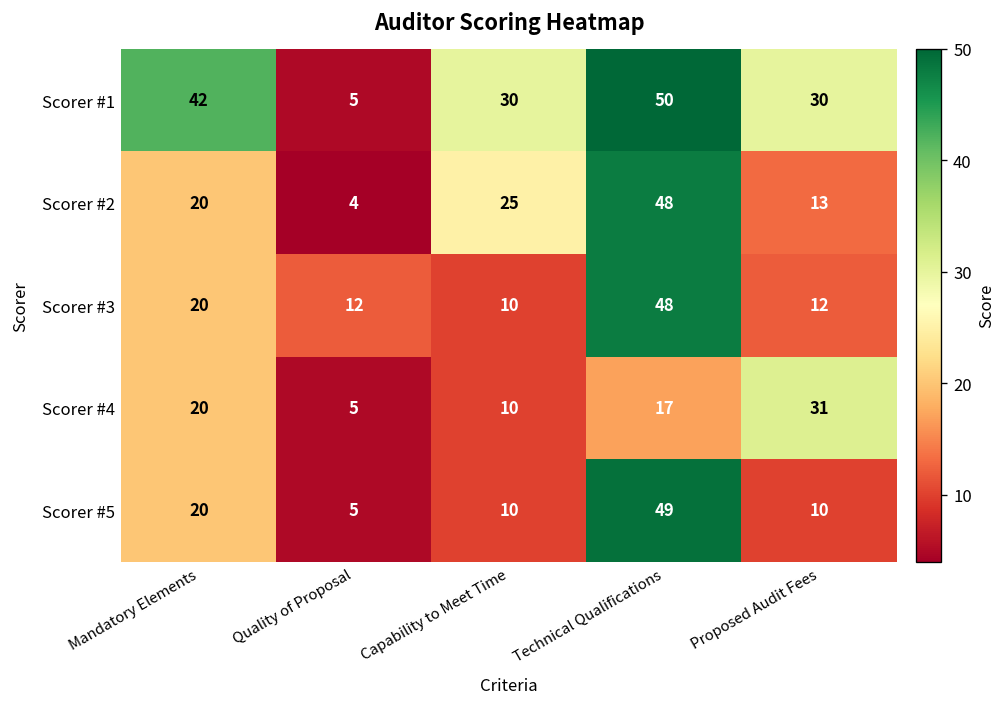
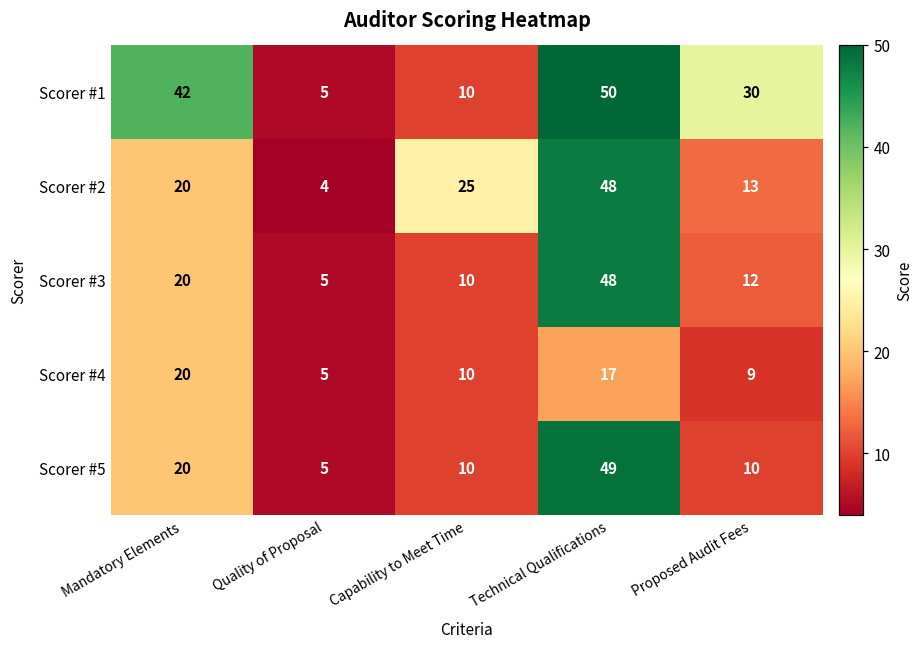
Scorer #1, Capability to Meet Time: 30 -> 10
Scorer #3, Quality of Proposal: 12 -> 5
Scorer #4, Proposed Audit Fees: 31 -> 9
